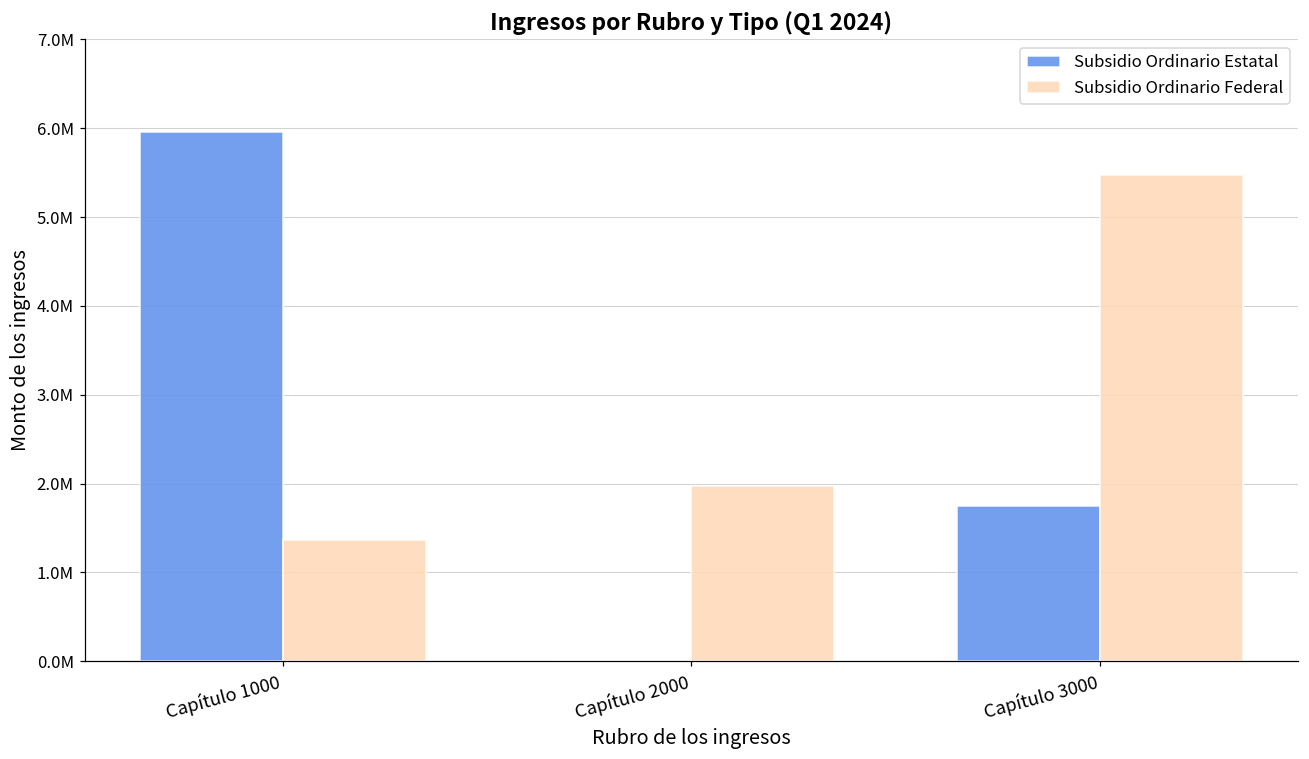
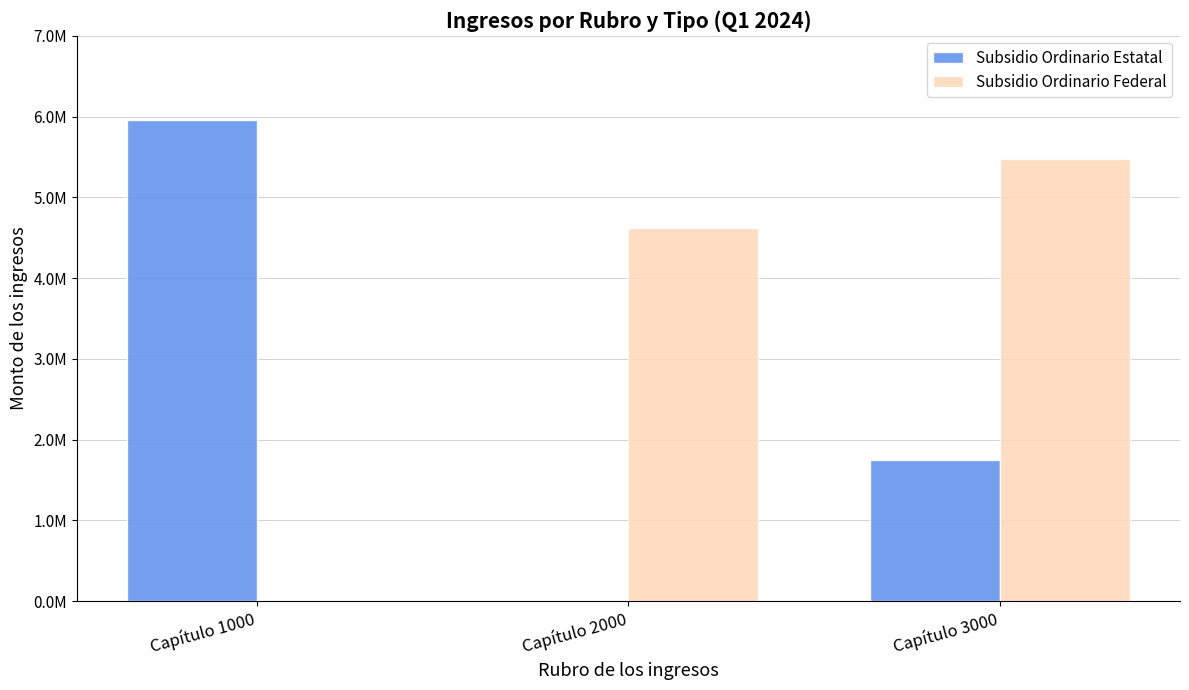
Subsidio Ordinario Federal, Capítulo 1000: 1400000 -> 0
Subsidio Ordinario Federal, Capítulo 2000: 2000000 -> 4600000
